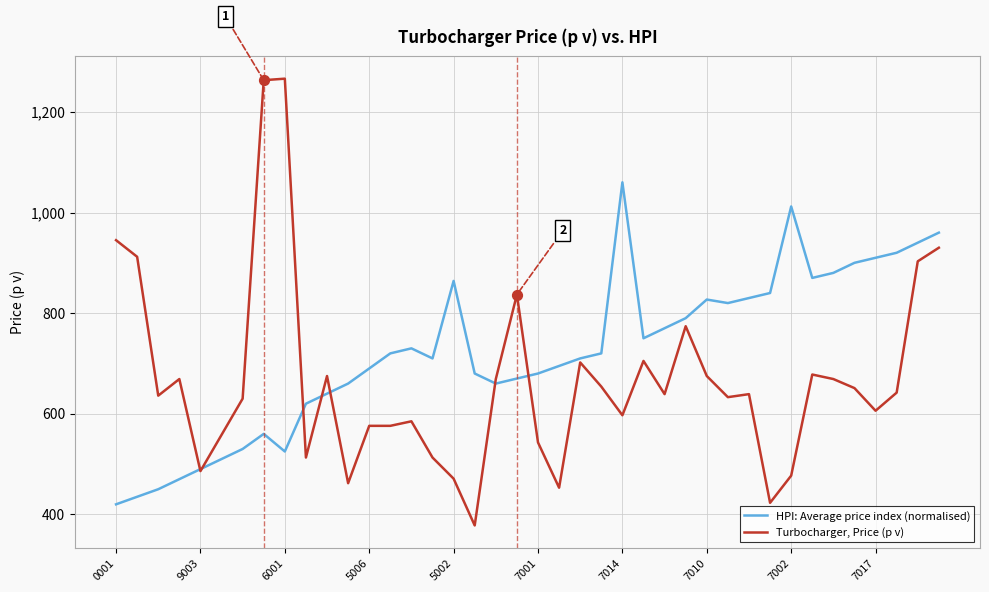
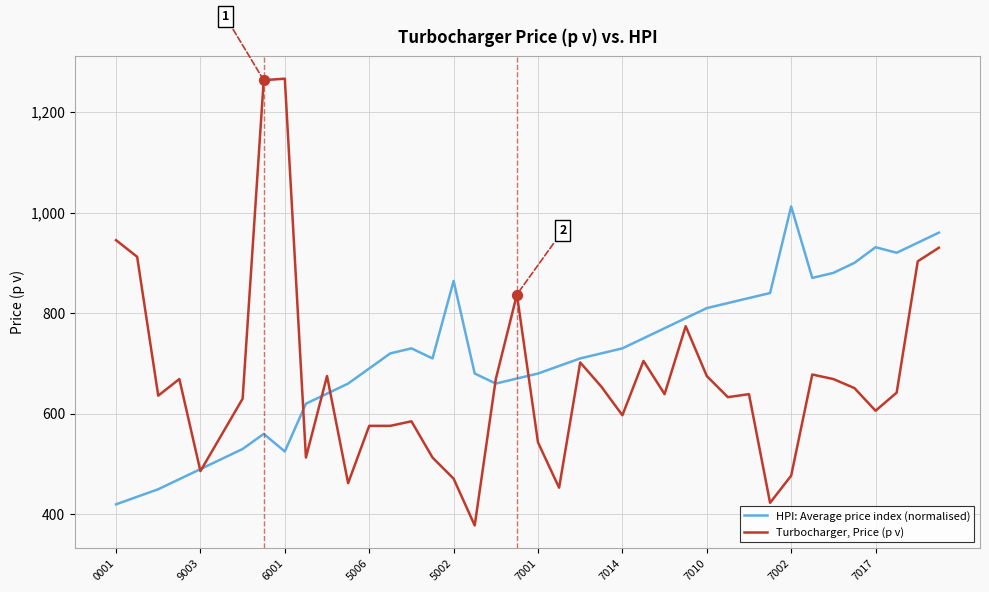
HPI: Average price index (normalised), 7014: 1,060 -> 730
HPI: Average price index (normalised), 7010: 830 -> 810
HPI: Average price index (normalised), 7017: 910 -> 930
